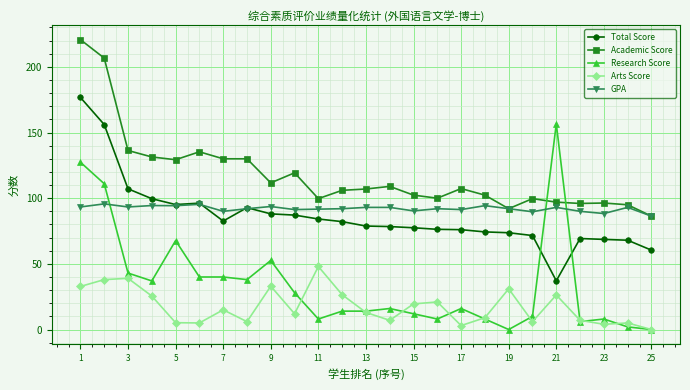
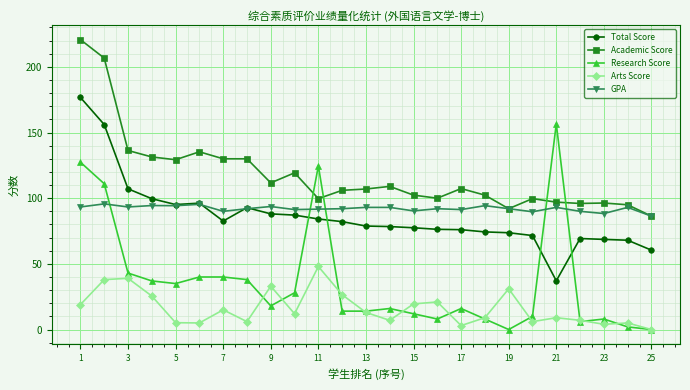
Arts Score, 1: 33 -> 19
Research Score, 5: 68 -> 35
Research Score, 9: 53 -> 18
Research Score, 11: 8 -> 125
Arts Score, 21: 26 -> 9
